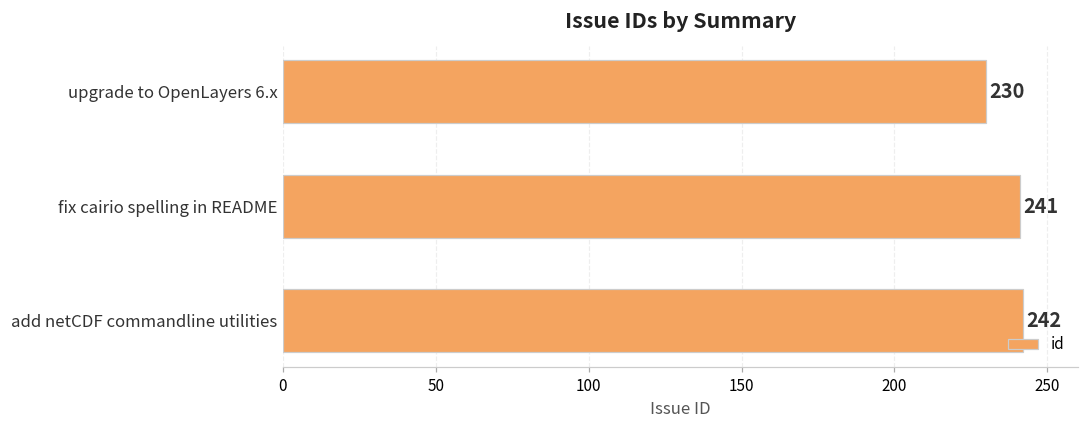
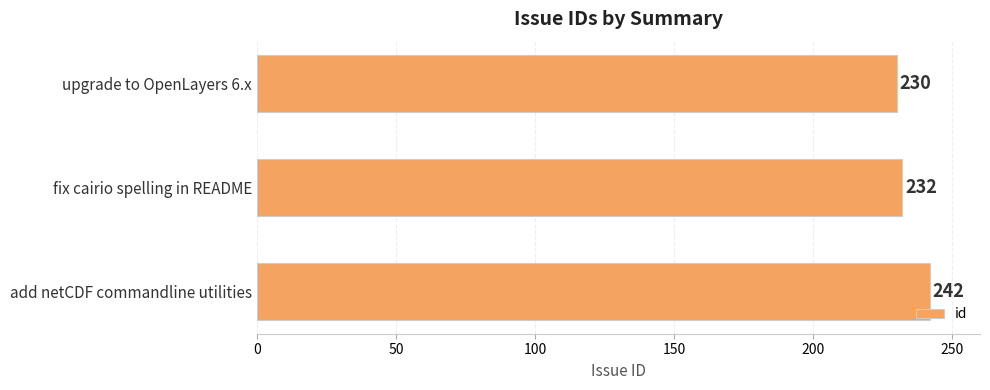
fix cairio spelling in README: 241 -> 232
